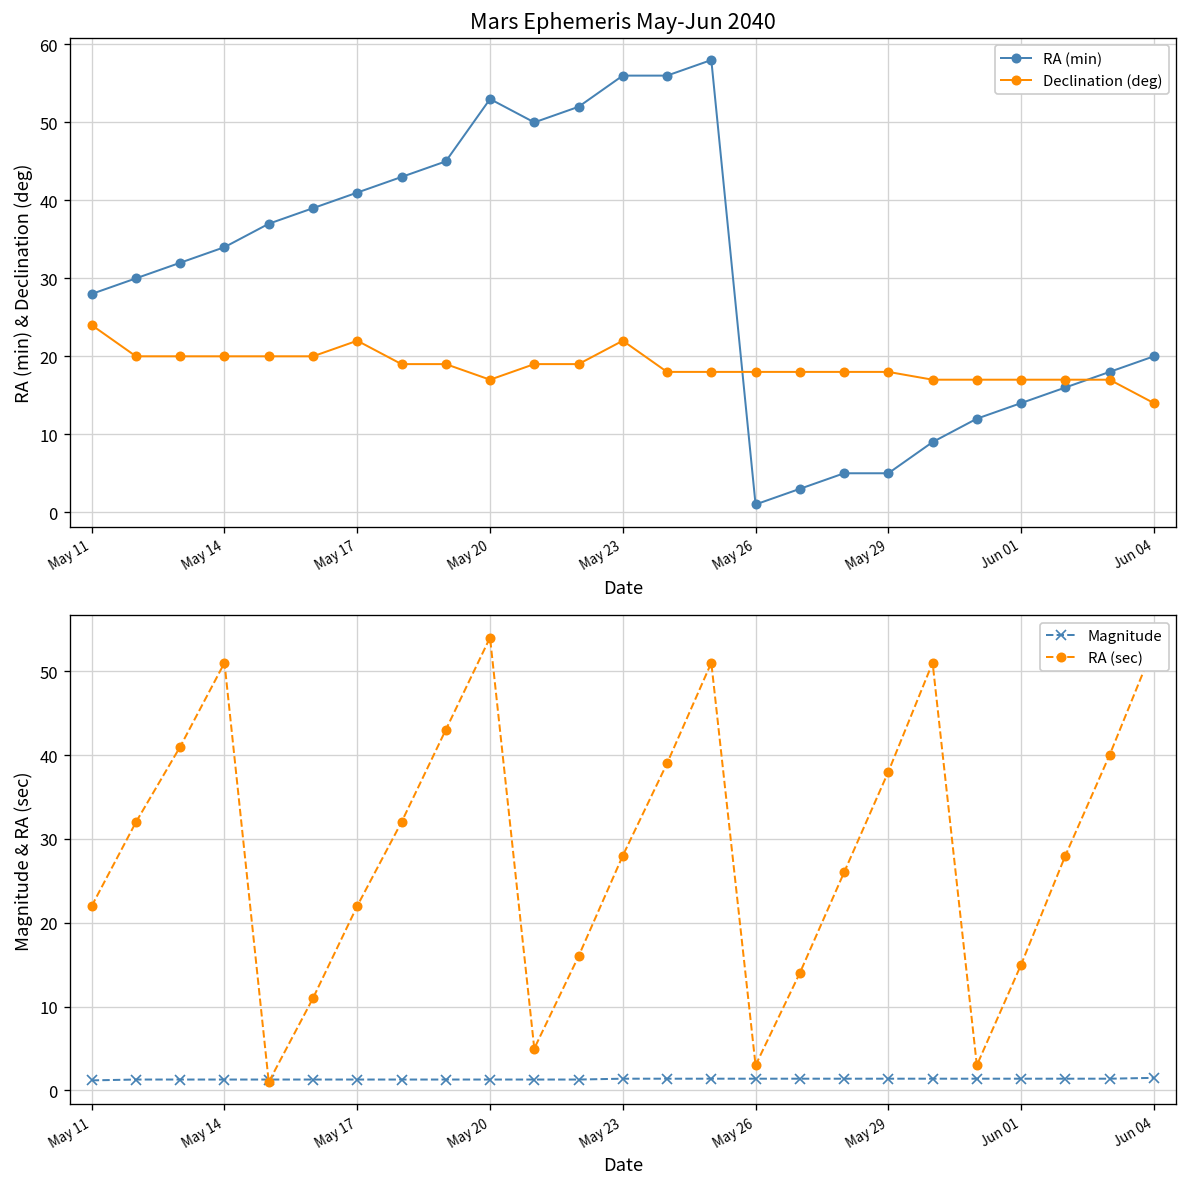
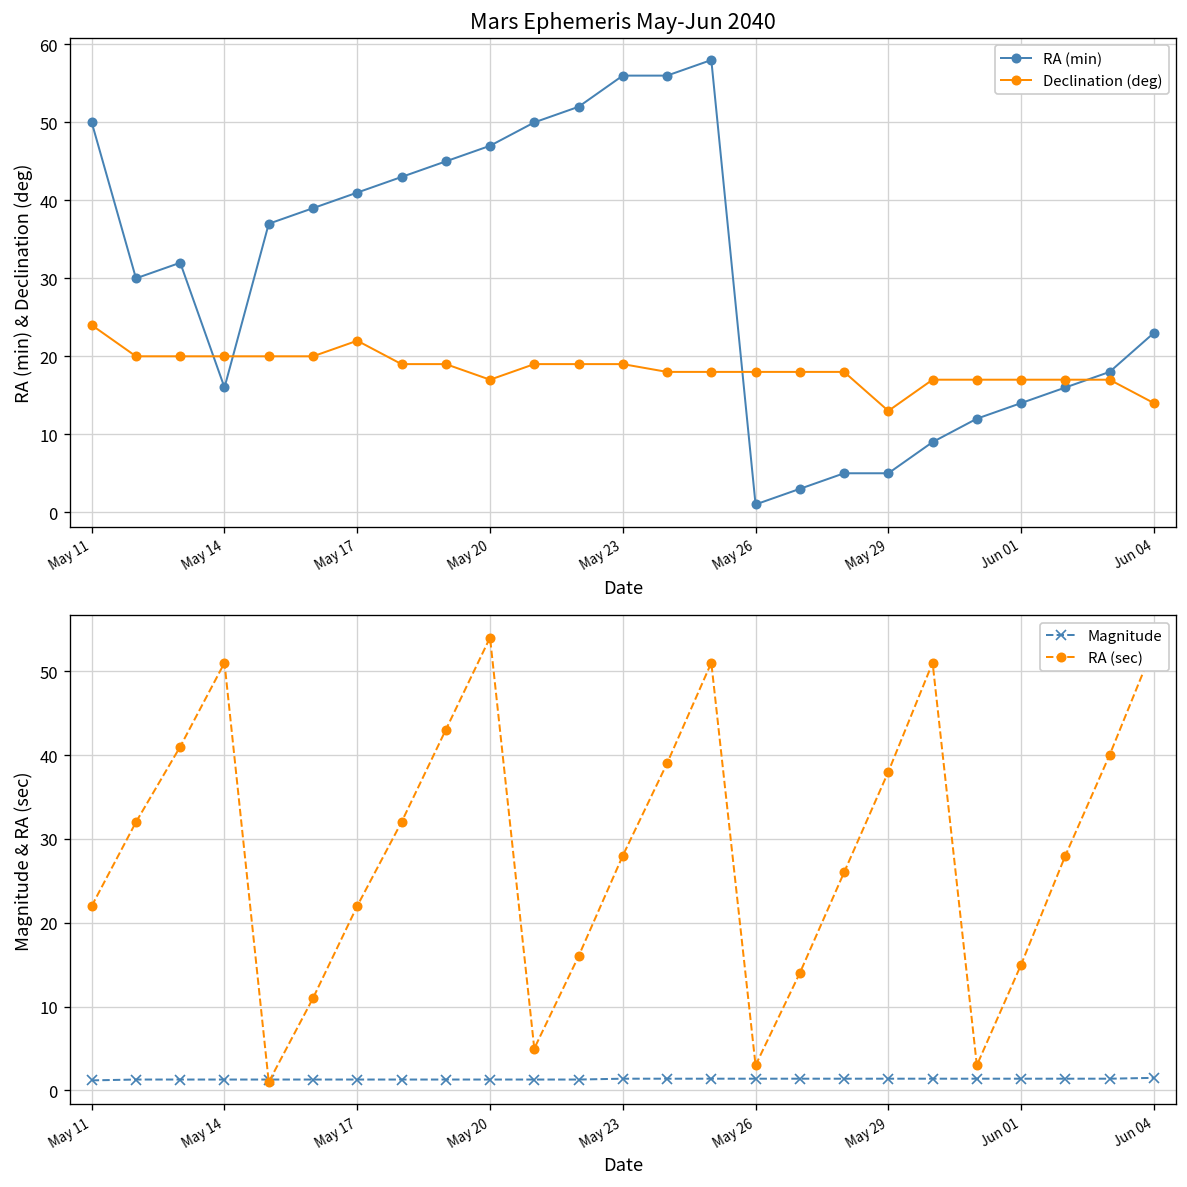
Mars Ephemeris May-Jun 2040, RA (min), May 11: 28 -> 50
Mars Ephemeris May-Jun 2040, RA (min), May 14: 34 -> 16
Mars Ephemeris May-Jun 2040, RA (min), May 20: 53 -> 47
Mars Ephemeris May-Jun 2040, Declination (deg), May 23: 22 -> 19
Mars Ephemeris May-Jun 2040, Declination (deg), May 29: 18 -> 13
Mars Ephemeris May-Jun 2040, RA (min), Jun 04: 20 -> 23
